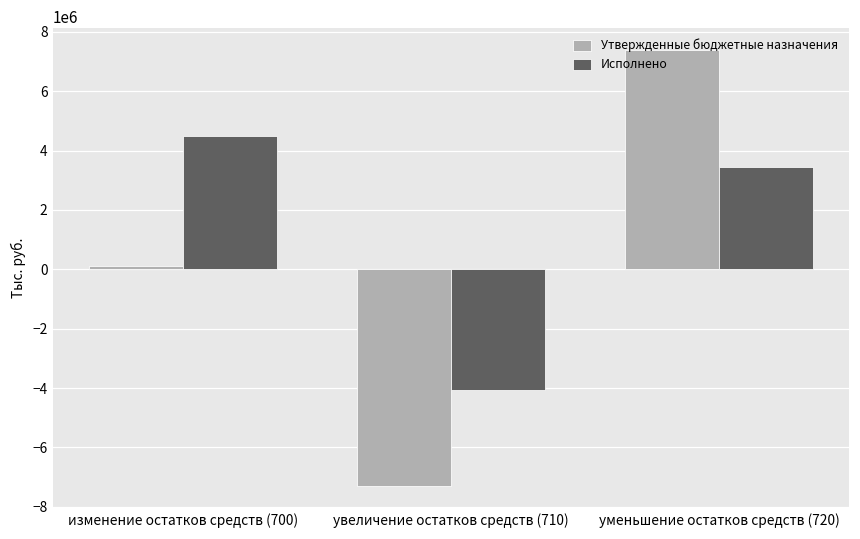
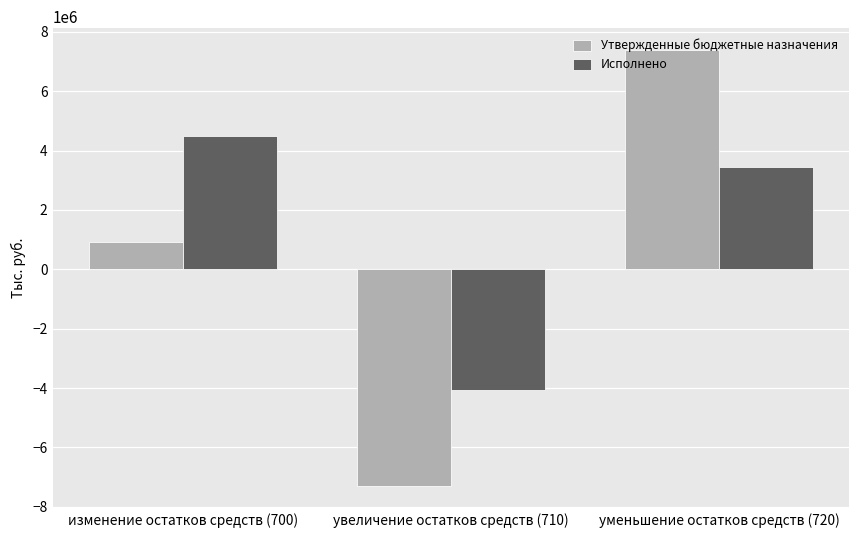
Утвержденные бюджетные назначения, изменение остатков средств (700): 100000 -> 900000
